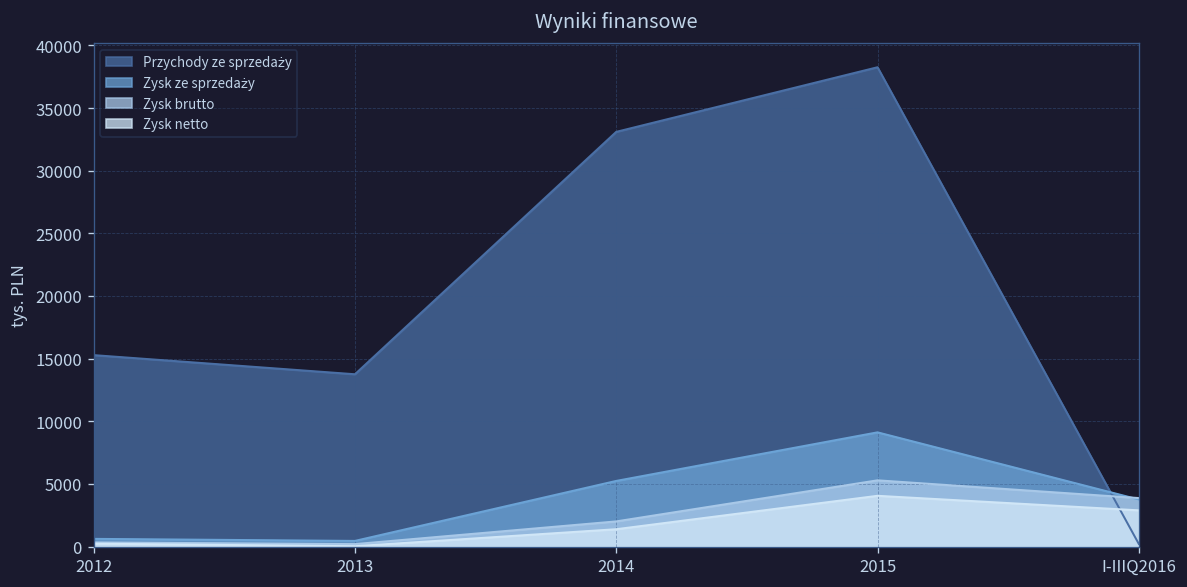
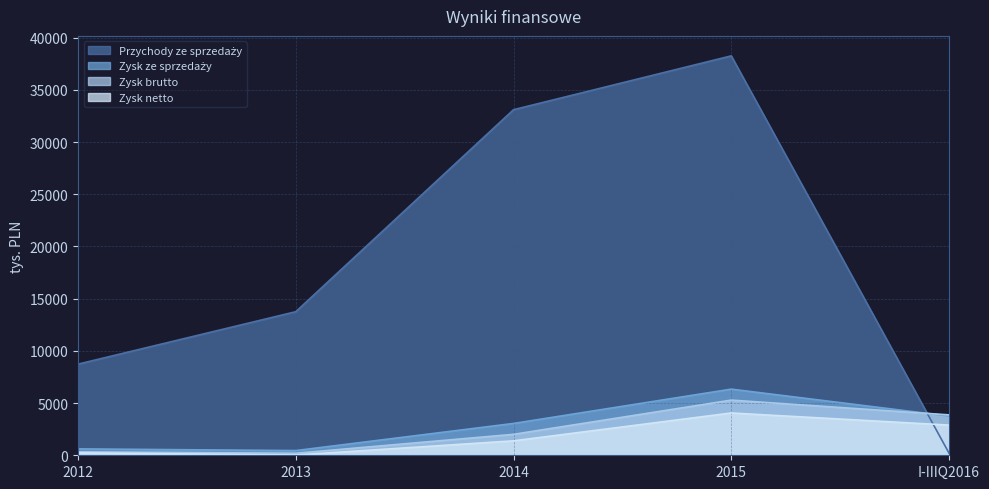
Przychody ze sprzedaży, 2012: 15300 -> 8700
Zysk ze sprzedaży, 2014: 5200 -> 3100
Zysk ze sprzedaży, 2015: 9100 -> 6300
